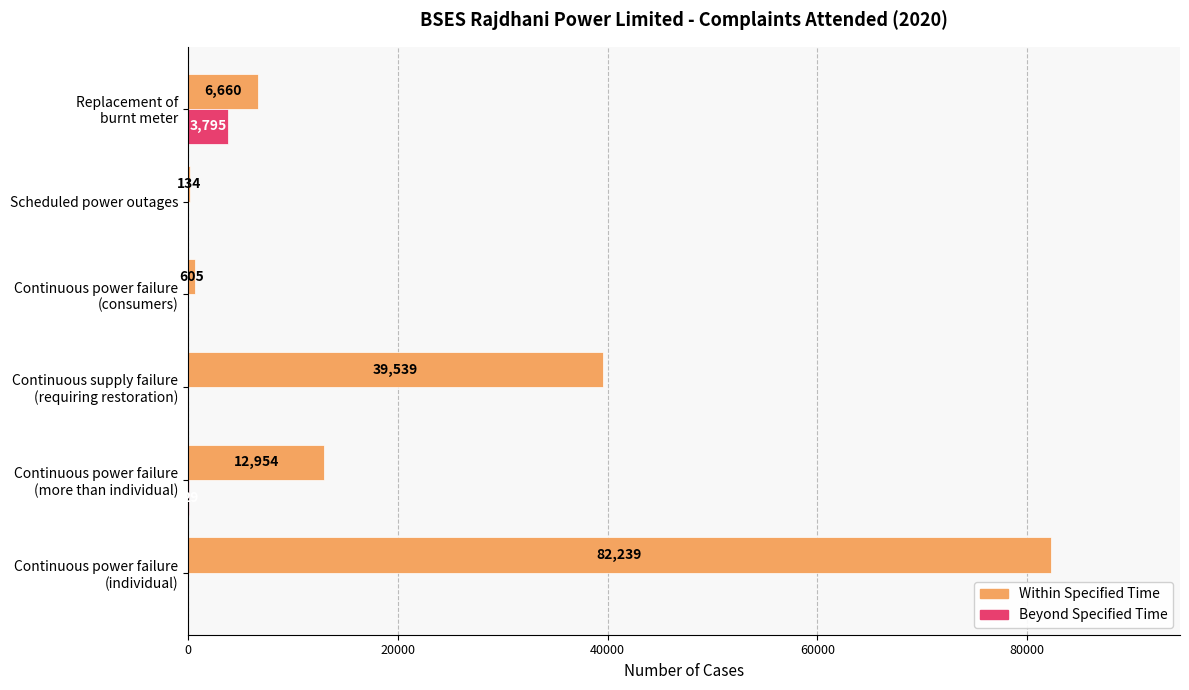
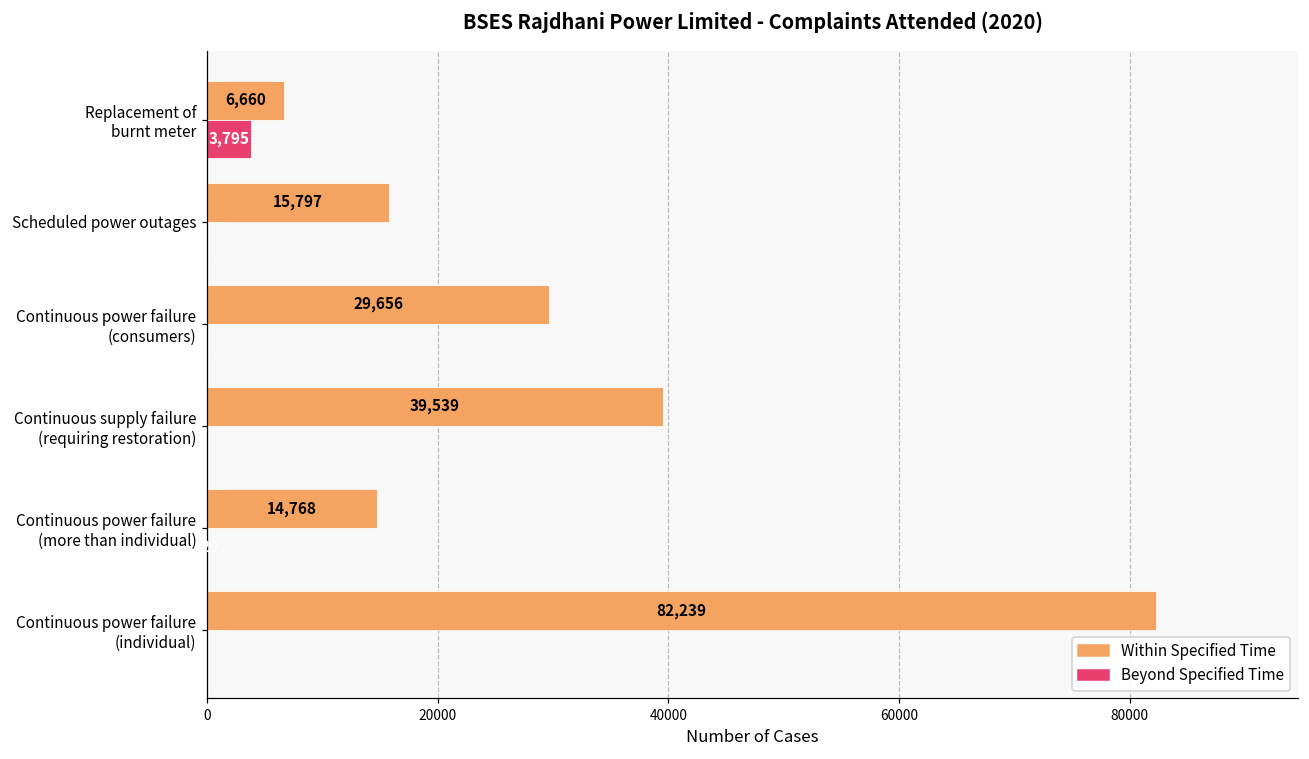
Within Specified Time, Scheduled power outages: 134 -> 15,797
Within Specified Time, Continuous power failure (consumers): 605 -> 29,656
Within Specified Time, Continuous power failure (more than individual): 12,954 -> 14,768
